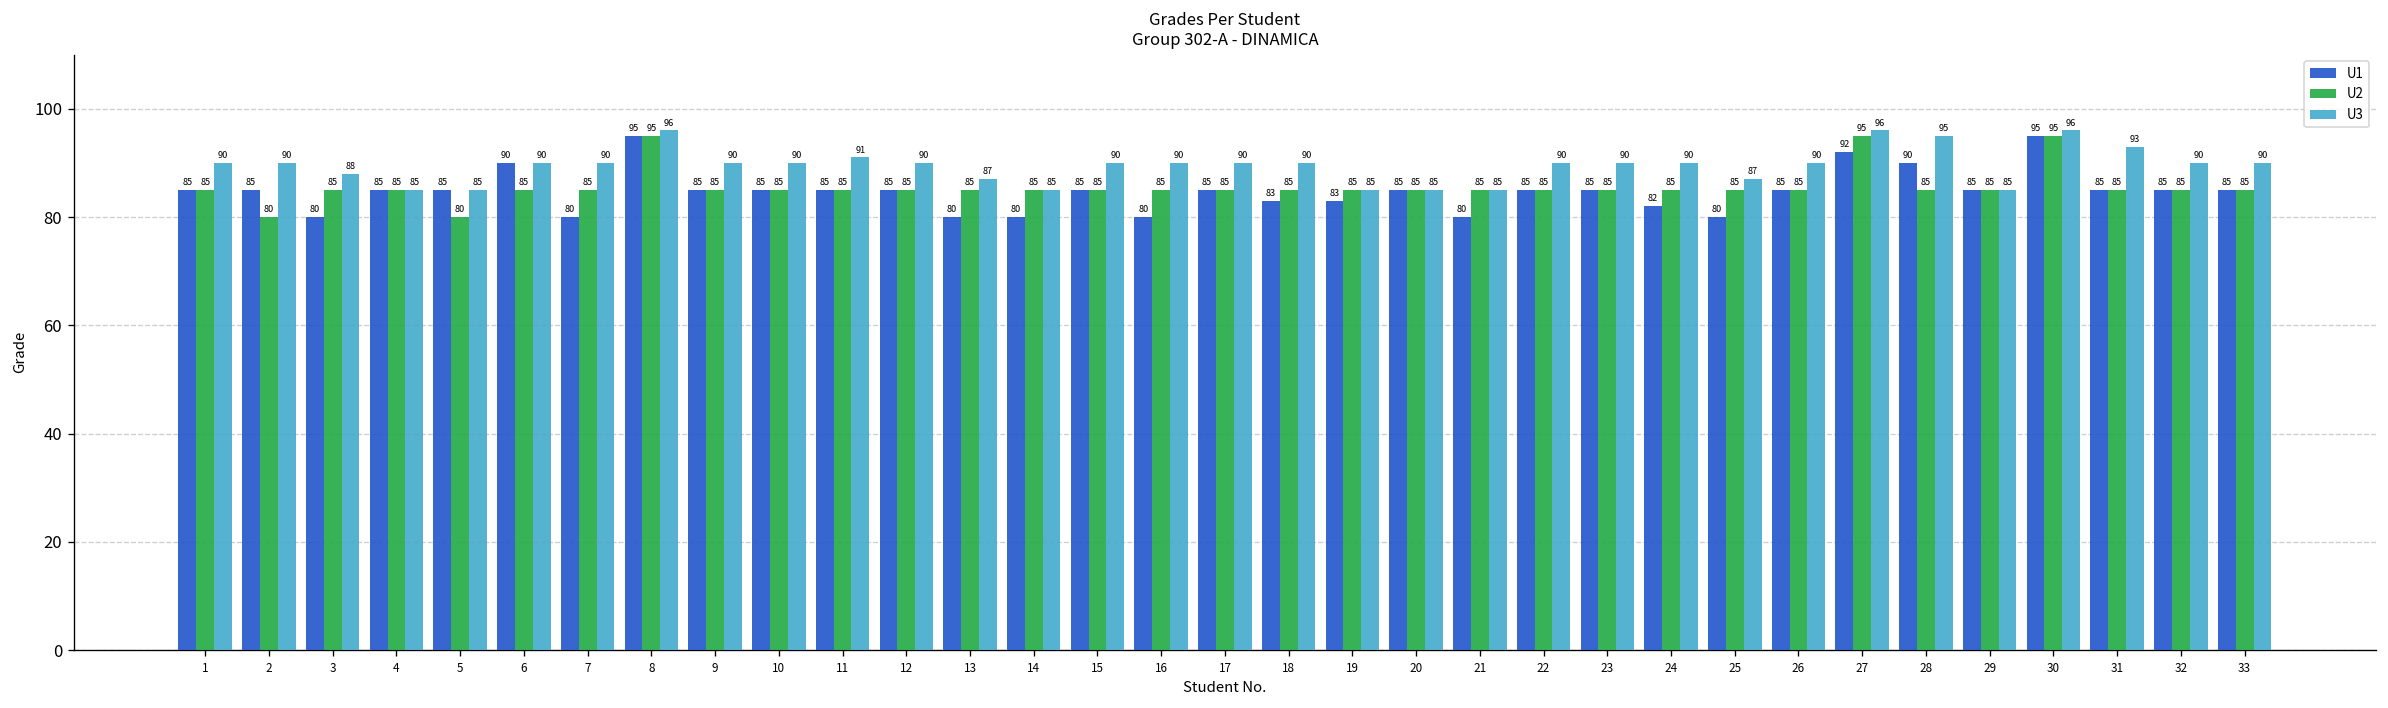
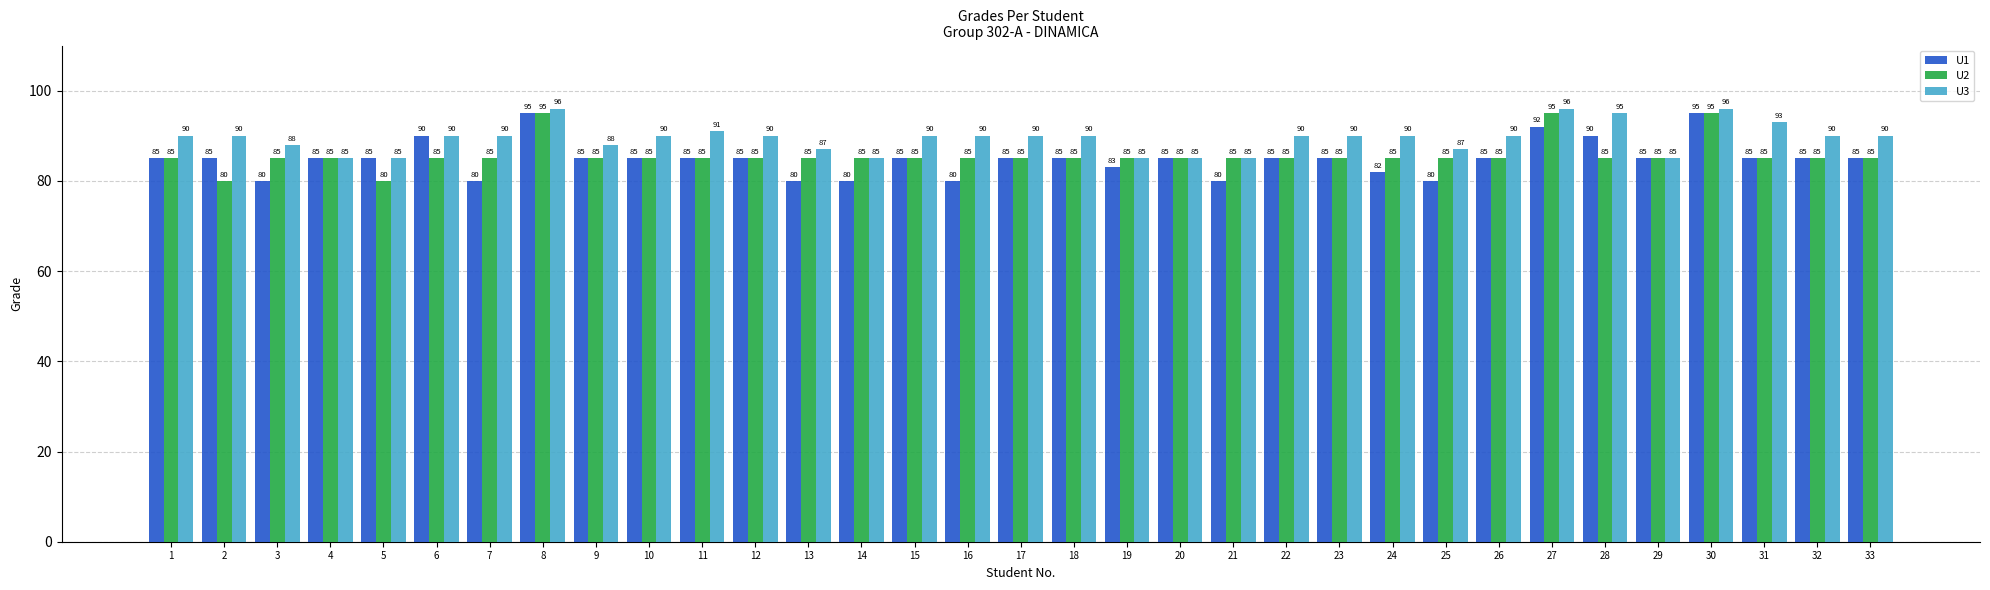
U3, 9: 90 -> 88
U1, 18: 83 -> 85
